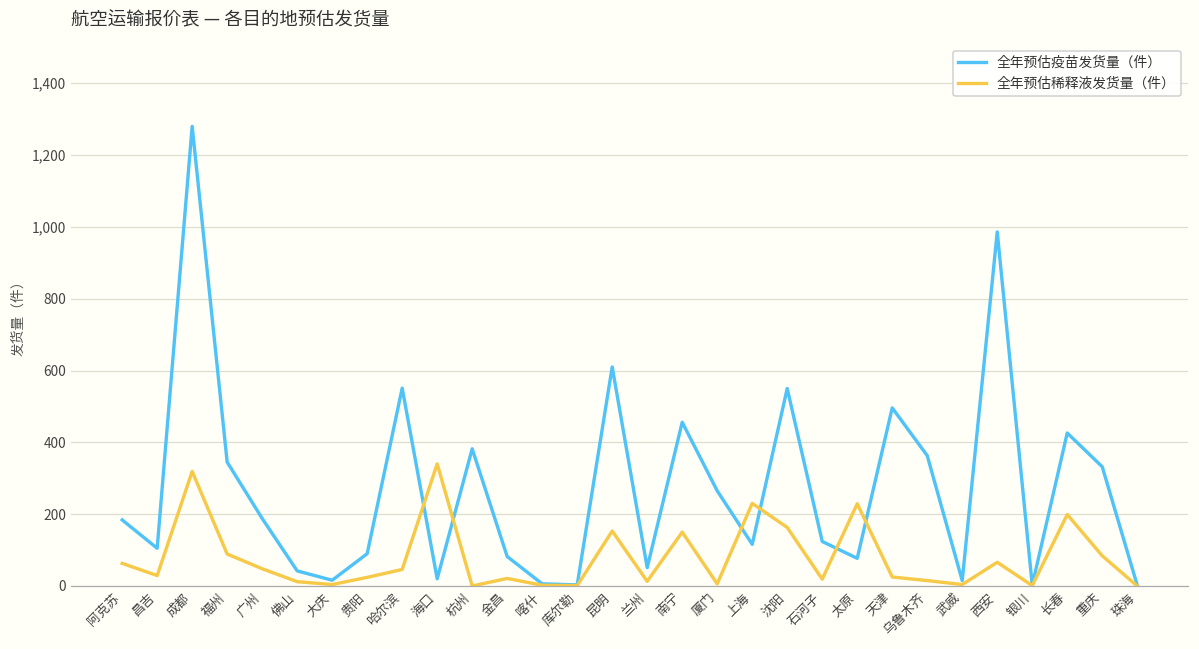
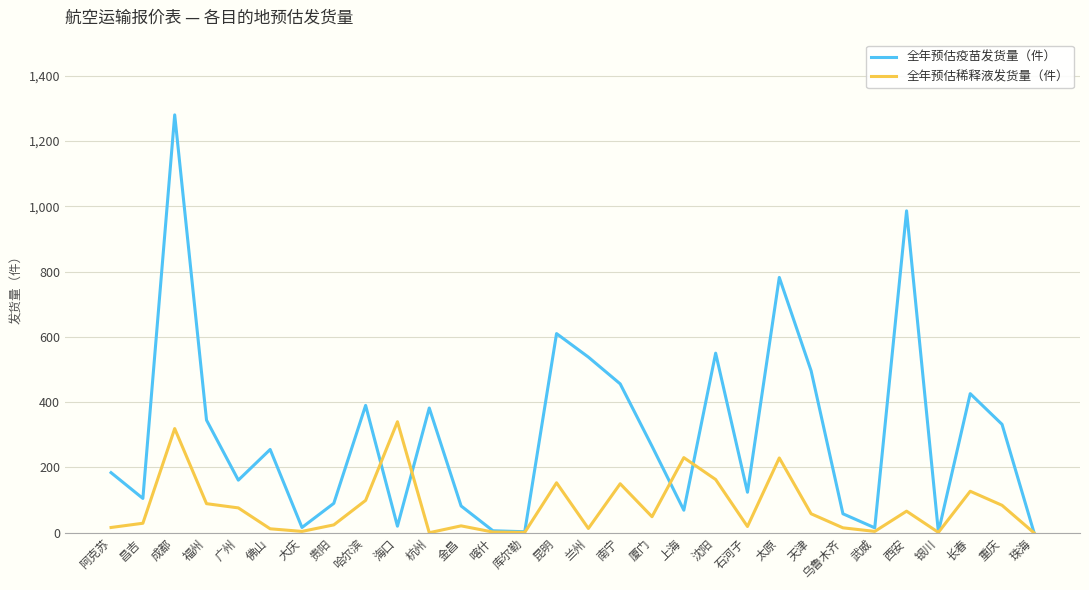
全年预估稀释液发货量（件）, 阿克苏: 60 -> 20
全年预估疫苗发货量（件）, 广州: 190 -> 160
全年预估稀释液发货量（件）, 广州: 50 -> 80
全年预估疫苗发货量（件）, 佛山: 40 -> 260
全年预估疫苗发货量（件）, 哈尔滨: 550 -> 390
全年预估稀释液发货量（件）, 哈尔滨: 50 -> 100
全年预估疫苗发货量（件）, 兰州: 50 -> 540
全年预估稀释液发货量（件）, 厦门: 10 -> 50
全年预估疫苗发货量（件）, 上海: 120 -> 70
全年预估疫苗发货量（件）, 太原: 80 -> 780
全年预估稀释液发货量（件）, 天津: 30 -> 60
全年预估疫苗发货量（件）, 乌鲁木齐: 360 -> 60
全年预估稀释液发货量（件）, 长春: 200 -> 130
